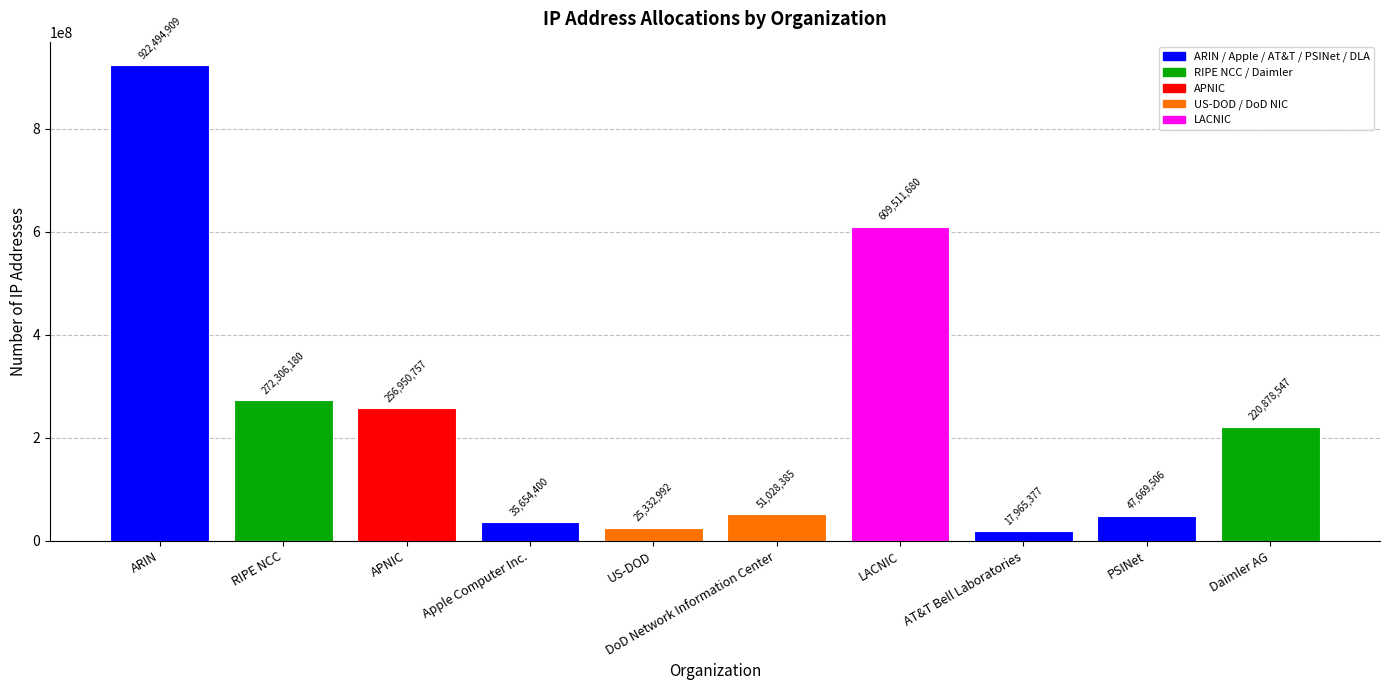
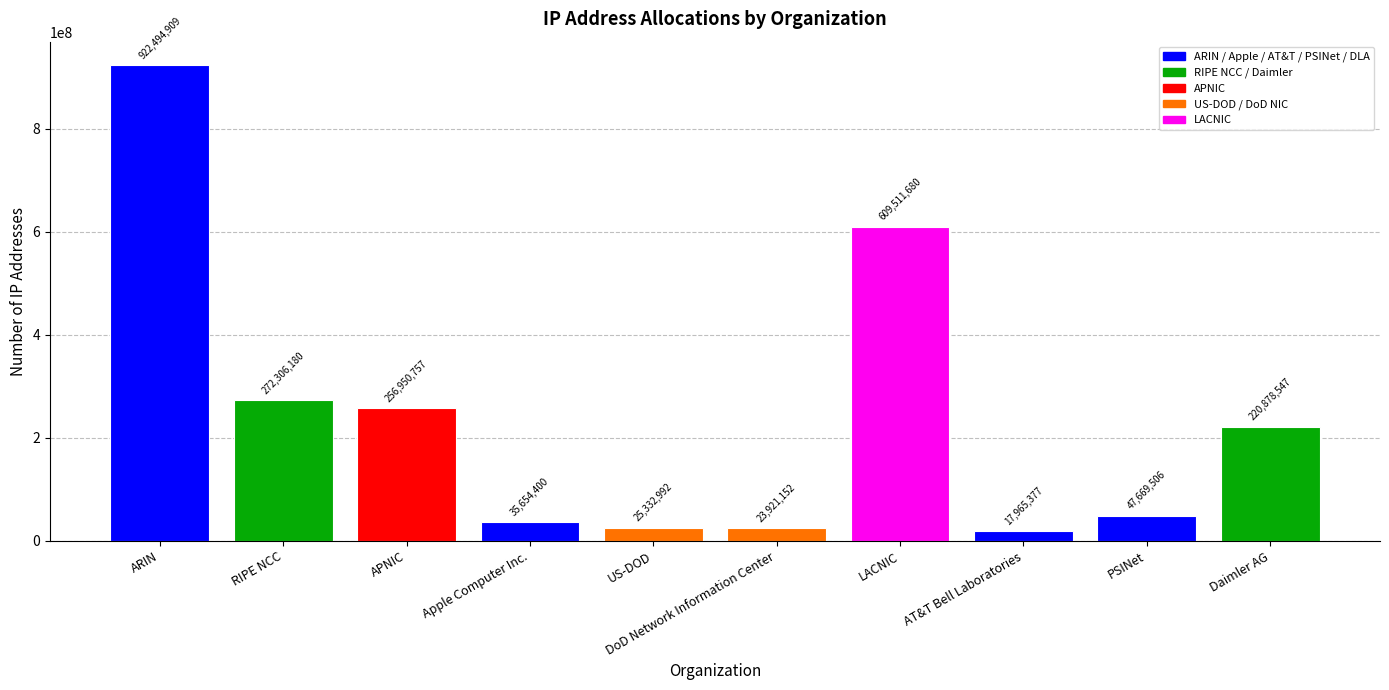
DoD Network Information Center: 51,028,385 -> 23,921,152
